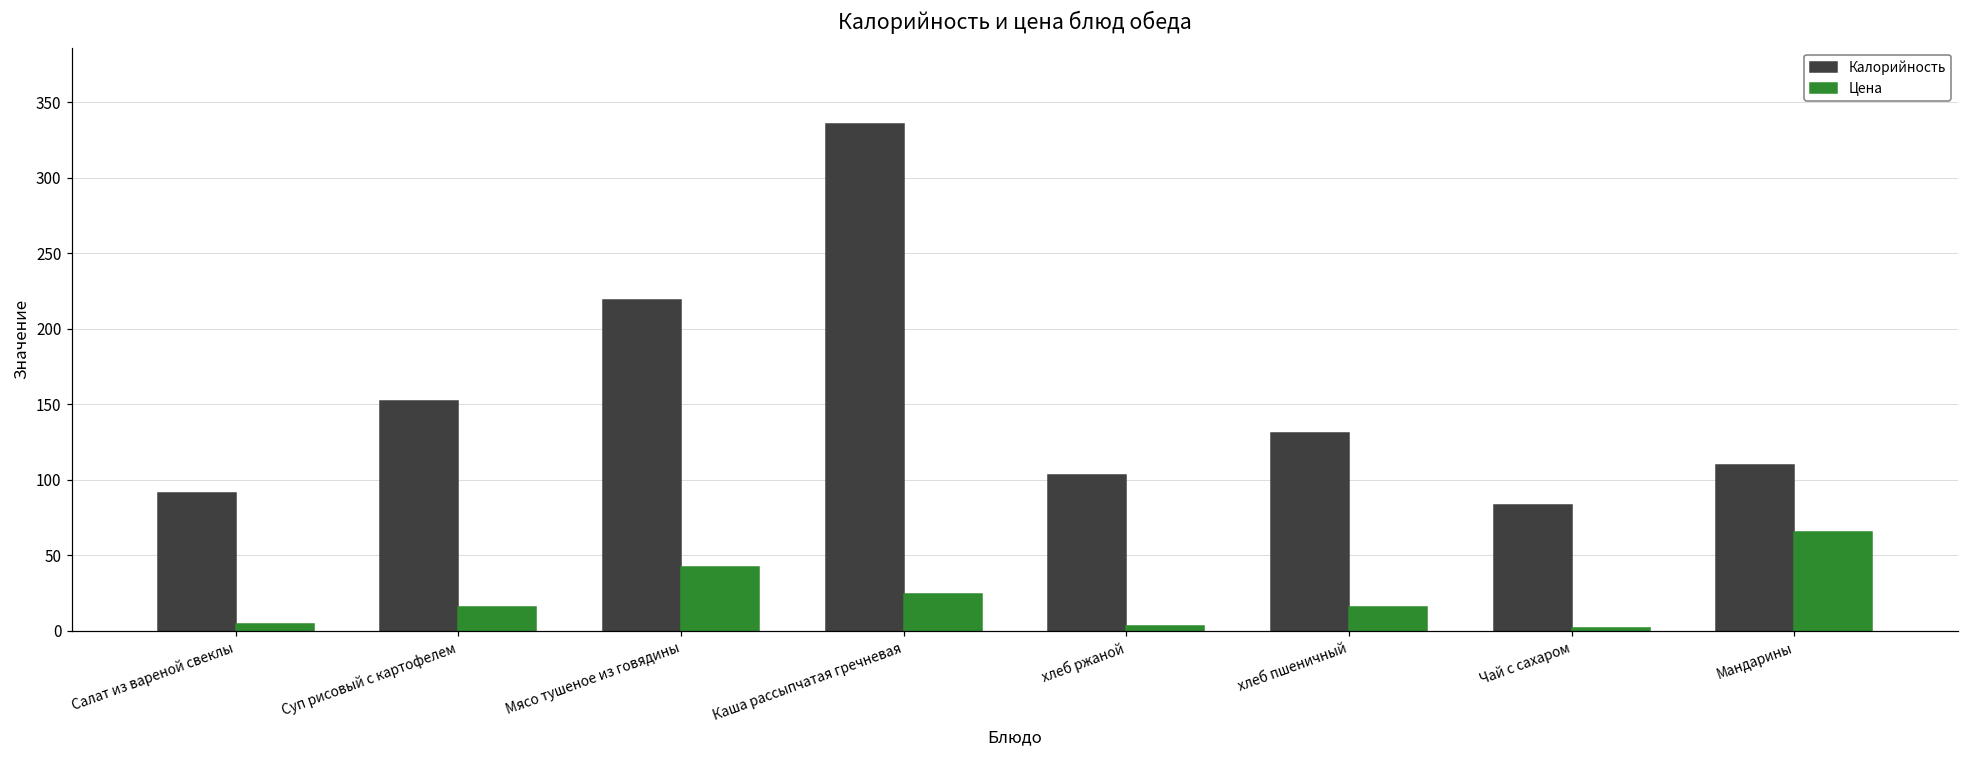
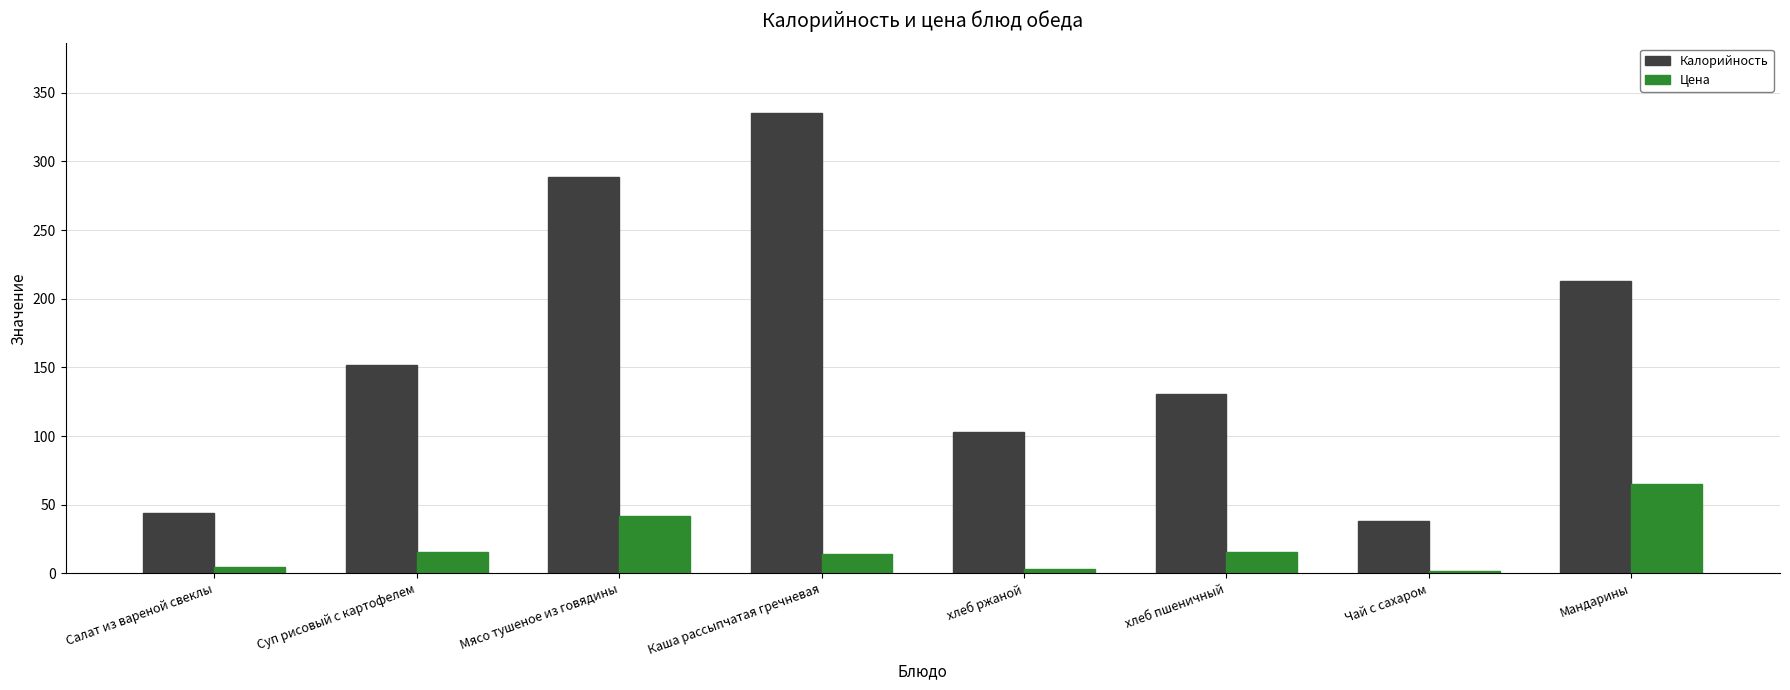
Калорийность, Салат из вареной свеклы: 91 -> 44
Калорийность, Мясо тушеное из говядины: 219 -> 289
Цена, Каша рассыпчатая гречневая: 24 -> 14
Калорийность, Чай с сахаром: 83 -> 38
Калорийность, Мандарины: 110 -> 213
